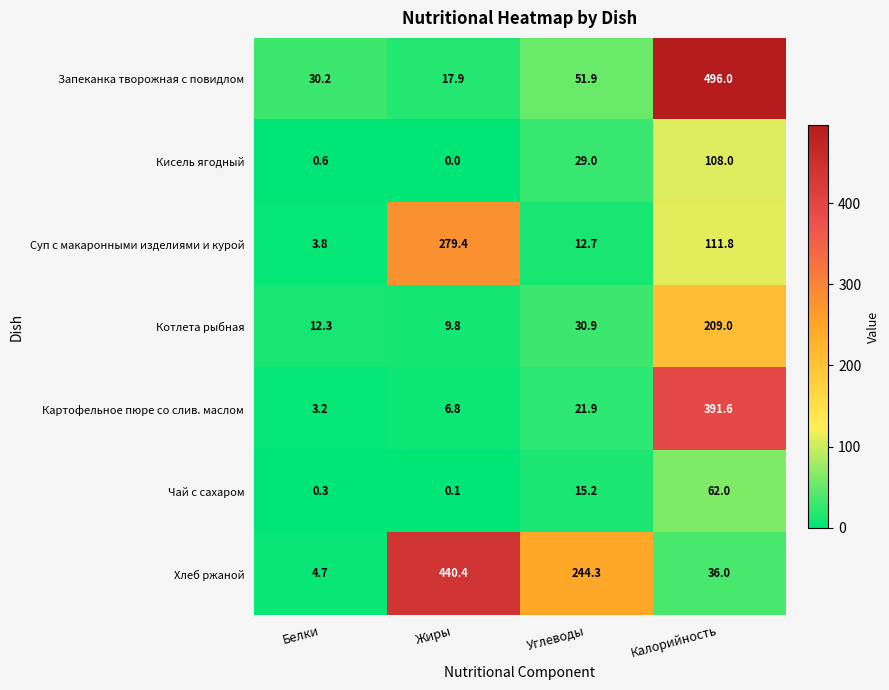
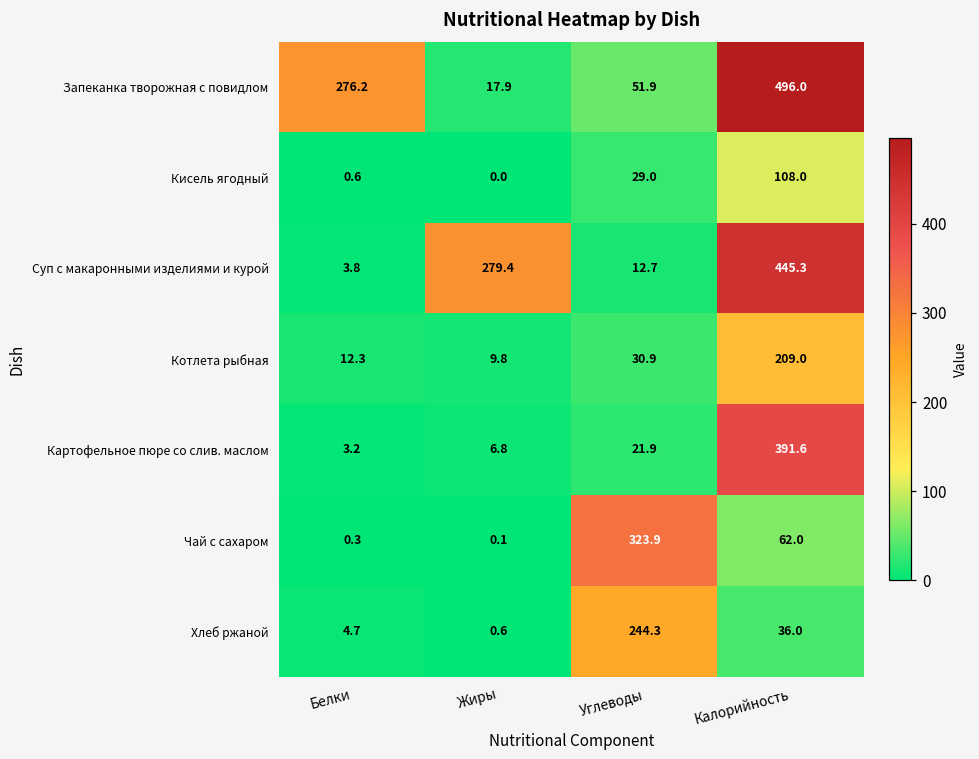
Запеканка творожная с повидлом, Белки: 30.2 -> 276.2
Суп с макаронными изделиями и курой, Калорийность: 111.8 -> 445.3
Чай с сахаром, Углеводы: 15.2 -> 323.9
Хлеб ржаной, Жиры: 440.4 -> 0.6
